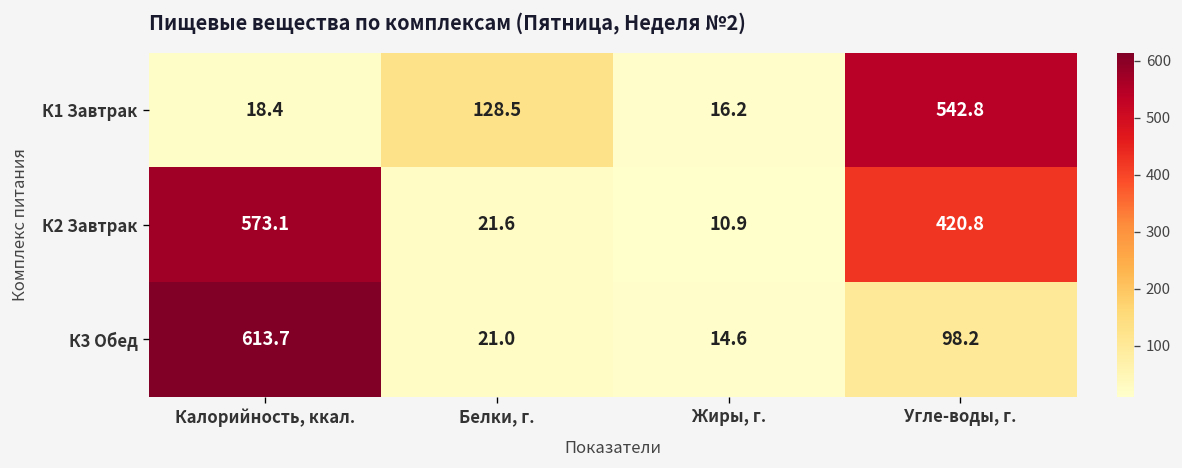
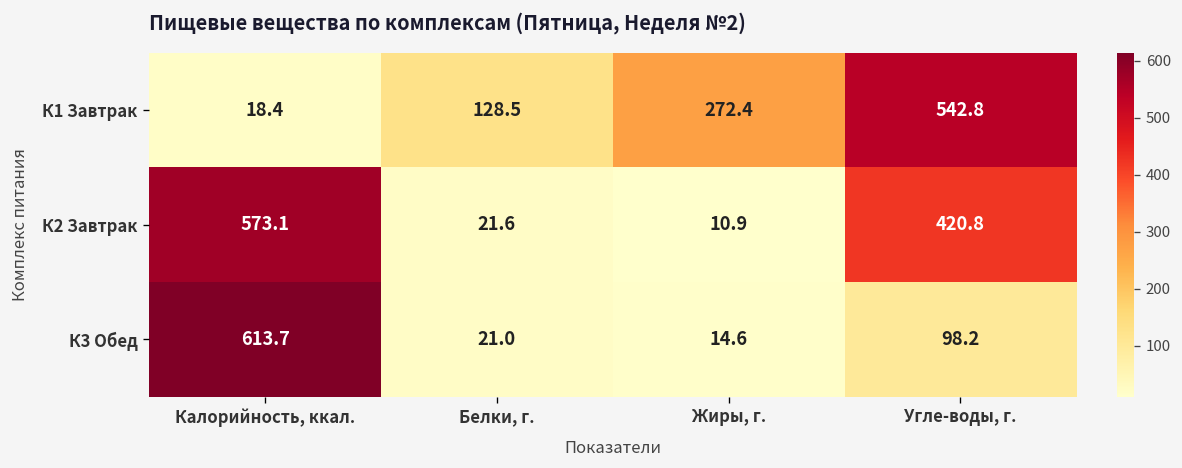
К1 Завтрак, Жиры, г.: 16.2 -> 272.4
